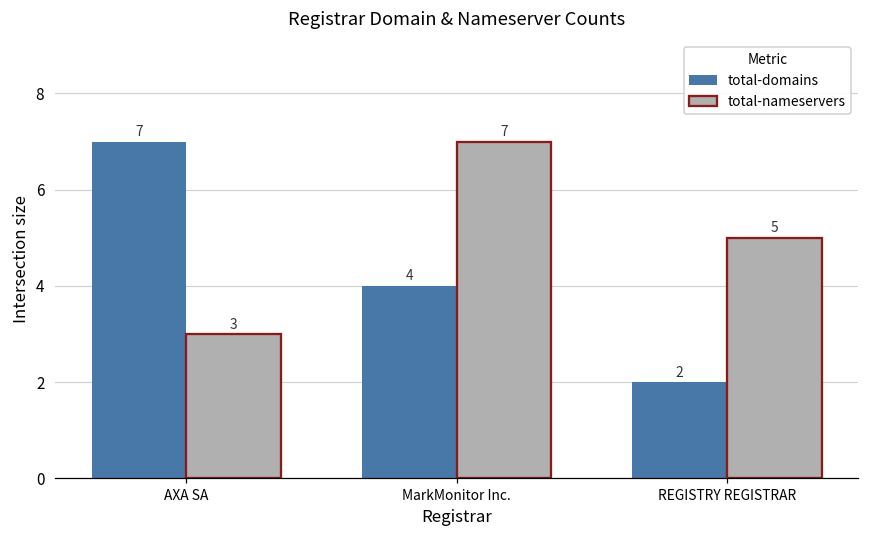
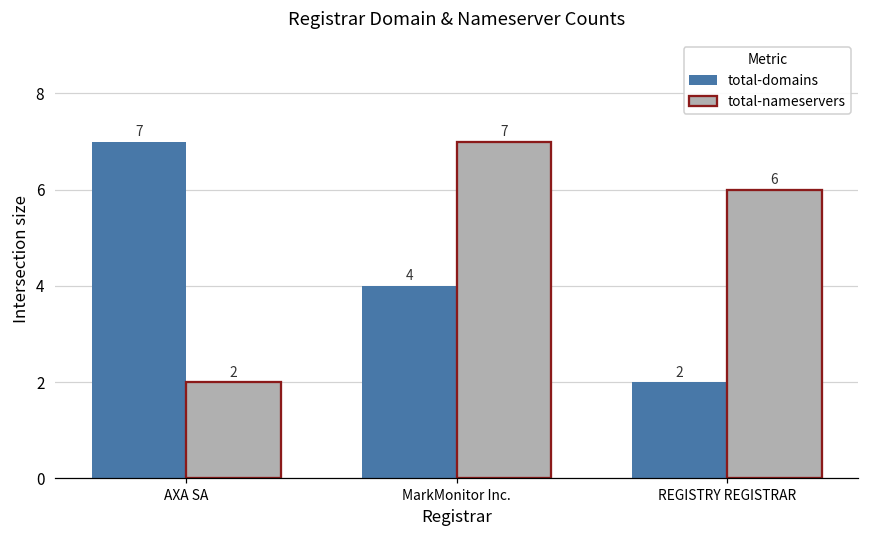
total-nameservers, AXA SA: 3 -> 2
total-nameservers, REGISTRY REGISTRAR: 5 -> 6
